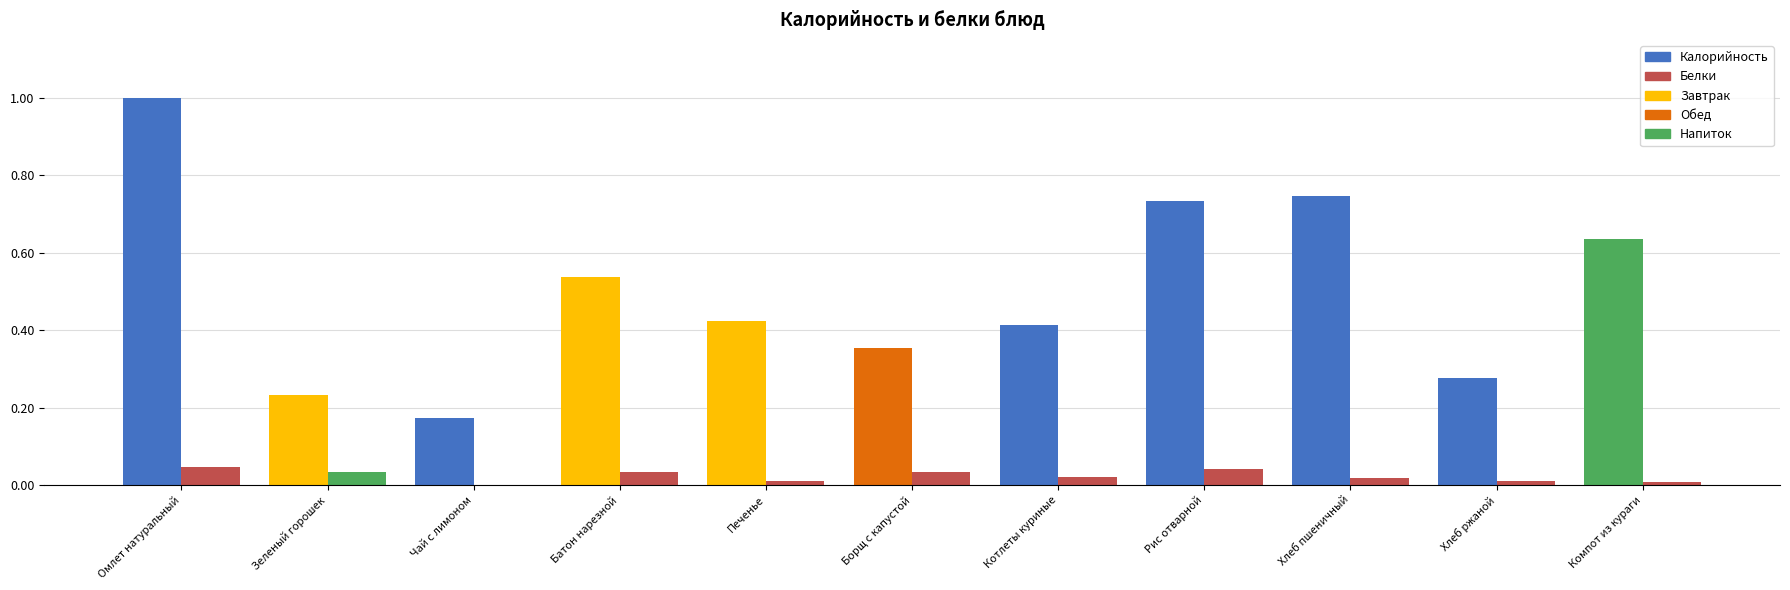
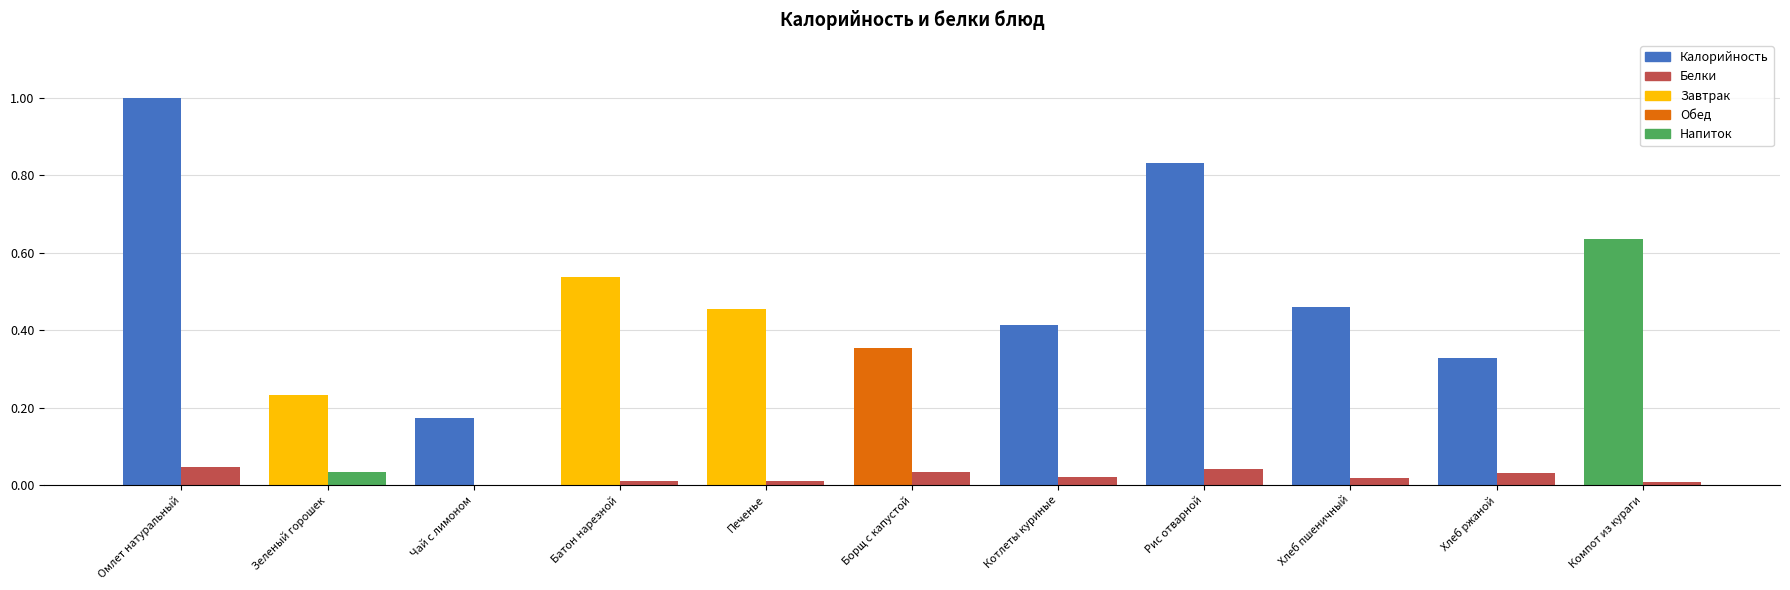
Белки, Батон нарезной: 0.03 -> 0.01
Калорийность, Печенье: 0.42 -> 0.45
Калорийность, Рис отварной: 0.73 -> 0.83
Калорийность, Хлеб пшеничный: 0.75 -> 0.46
Калорийность, Хлеб ржаной: 0.28 -> 0.33
Белки, Хлеб ржаной: 0.01 -> 0.03
